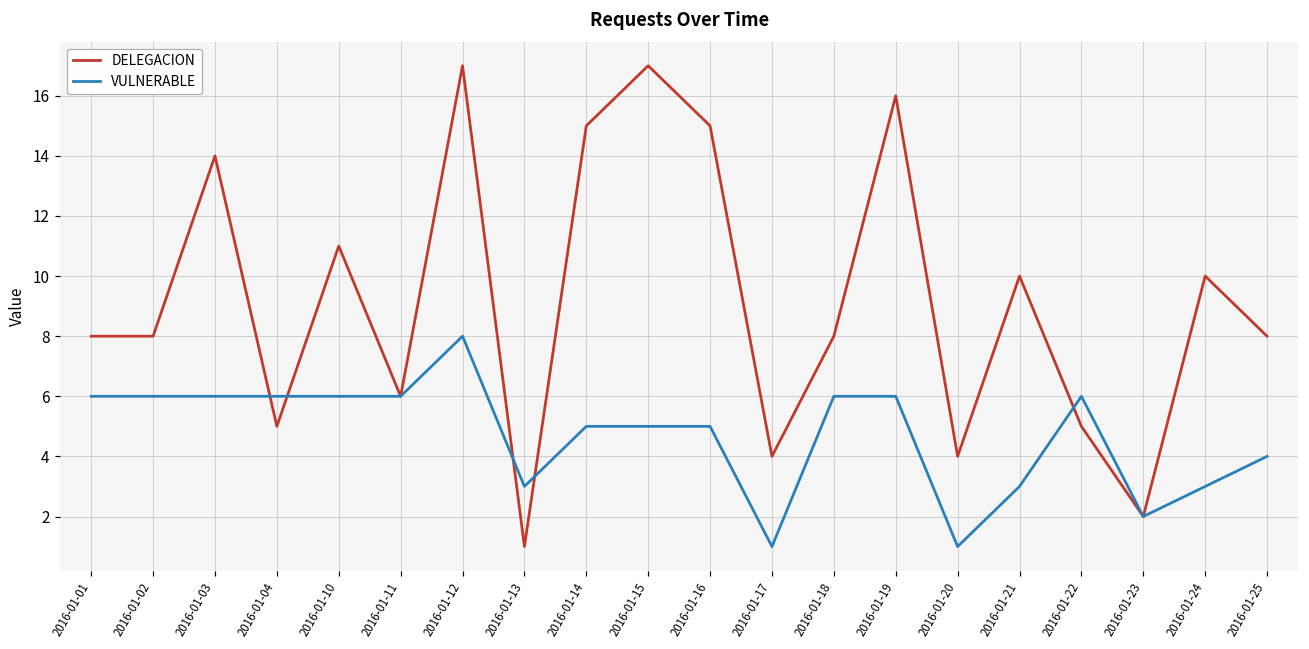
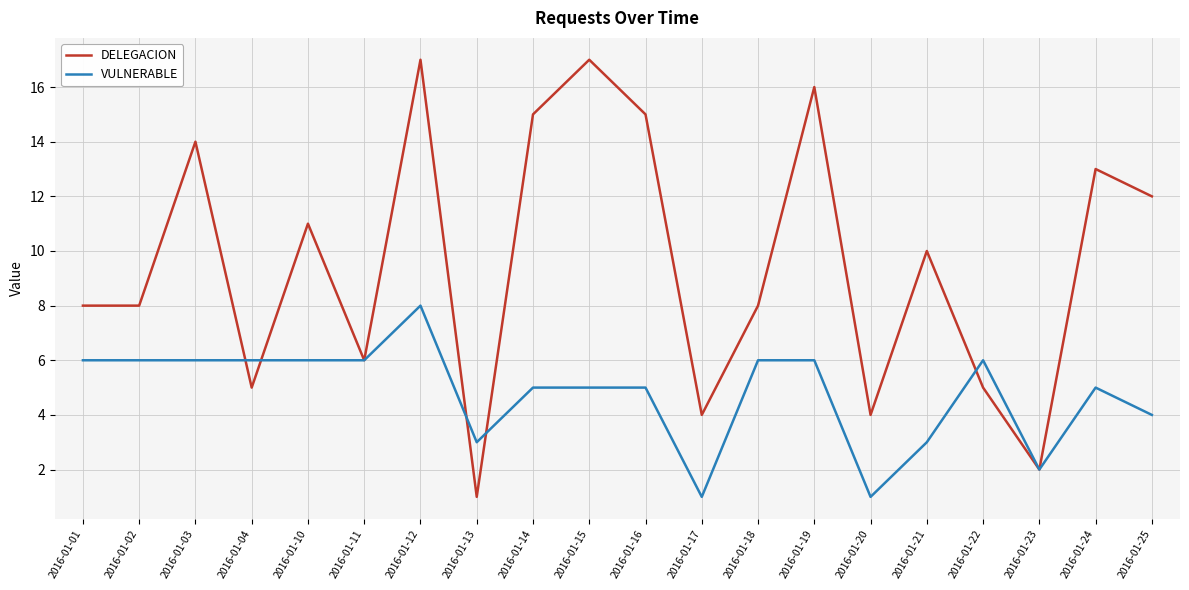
DELEGACION, 2016-01-24: 10 -> 13
VULNERABLE, 2016-01-24: 3 -> 5
DELEGACION, 2016-01-25: 8 -> 12
